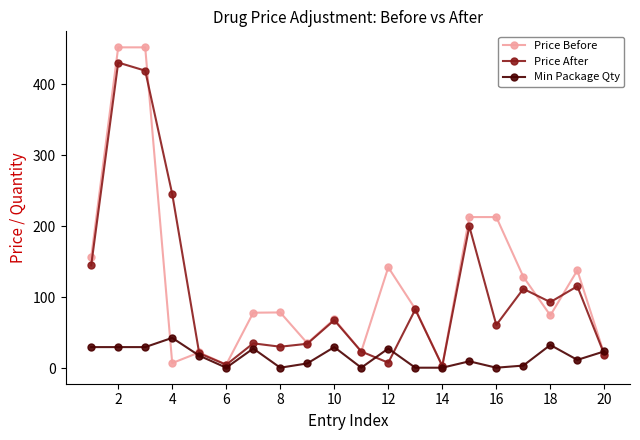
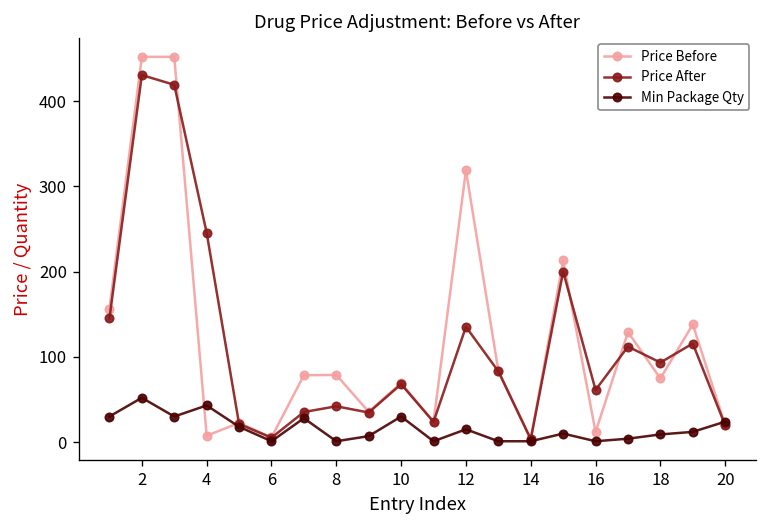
Min Package Qty, 2: 30 -> 50
Price After, 8: 30 -> 40
Price Before, 12: 140 -> 320
Price After, 12: 10 -> 140
Min Package Qty, 12: 30 -> 20
Price Before, 16: 210 -> 10
Min Package Qty, 18: 30 -> 10
